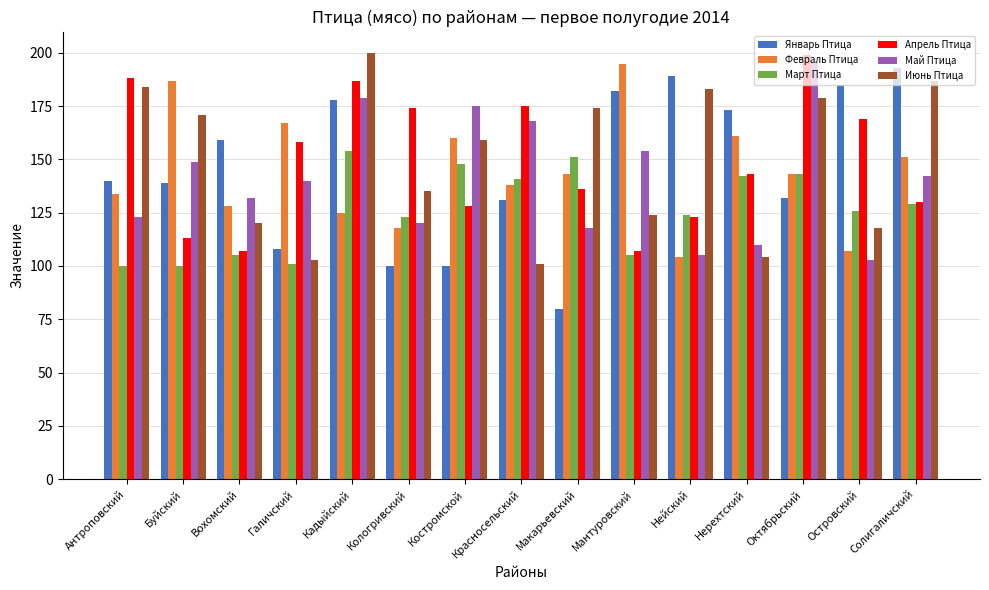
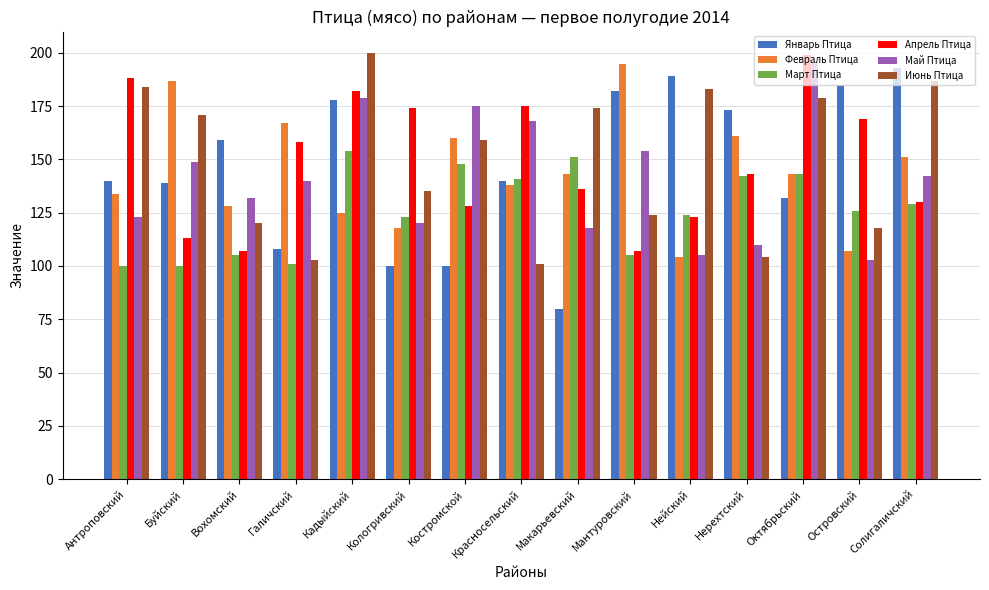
Апрель Птица, Кадыйский: 187 -> 182
Январь Птица, Красносельский: 131 -> 140
